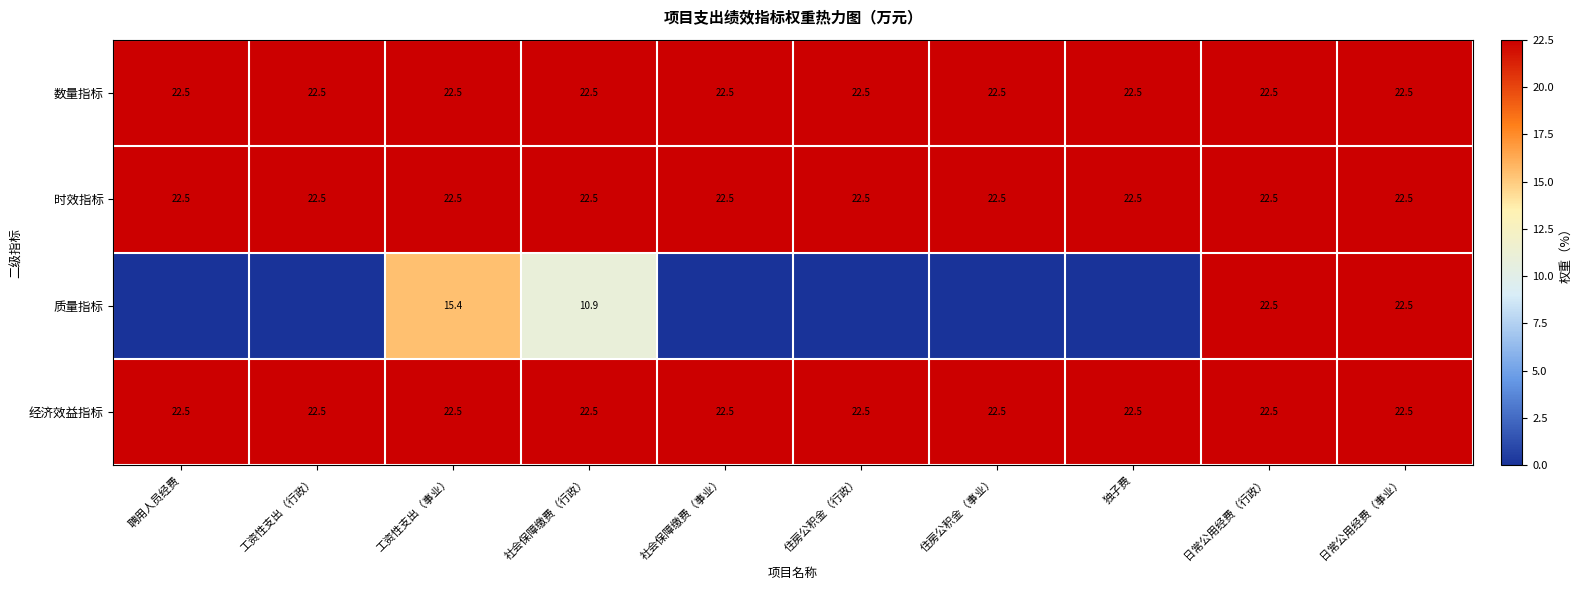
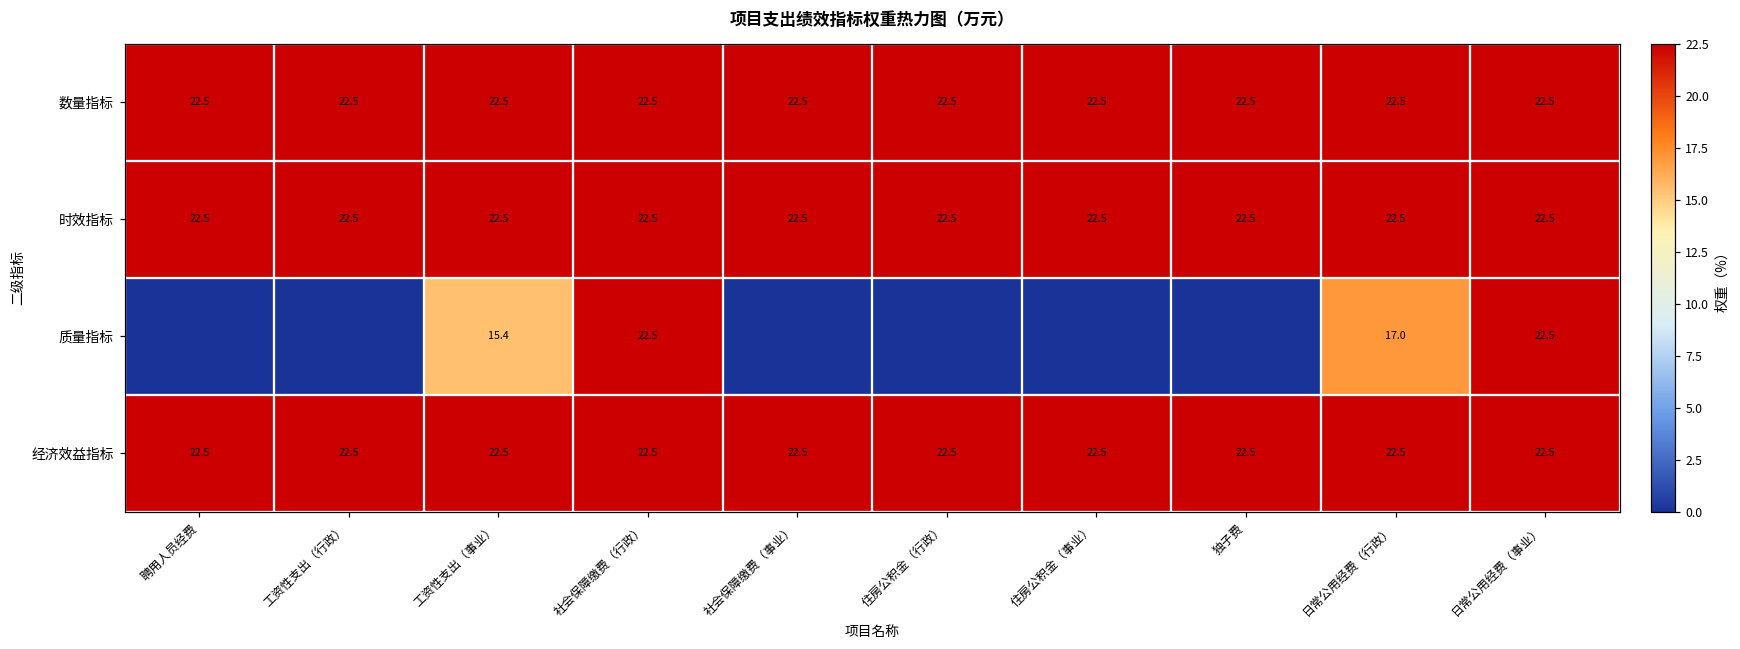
质量指标, 社会保障缴费（行政）: 10.9 -> 22.5
质量指标, 日常公用经费（行政）: 22.5 -> 17.0
